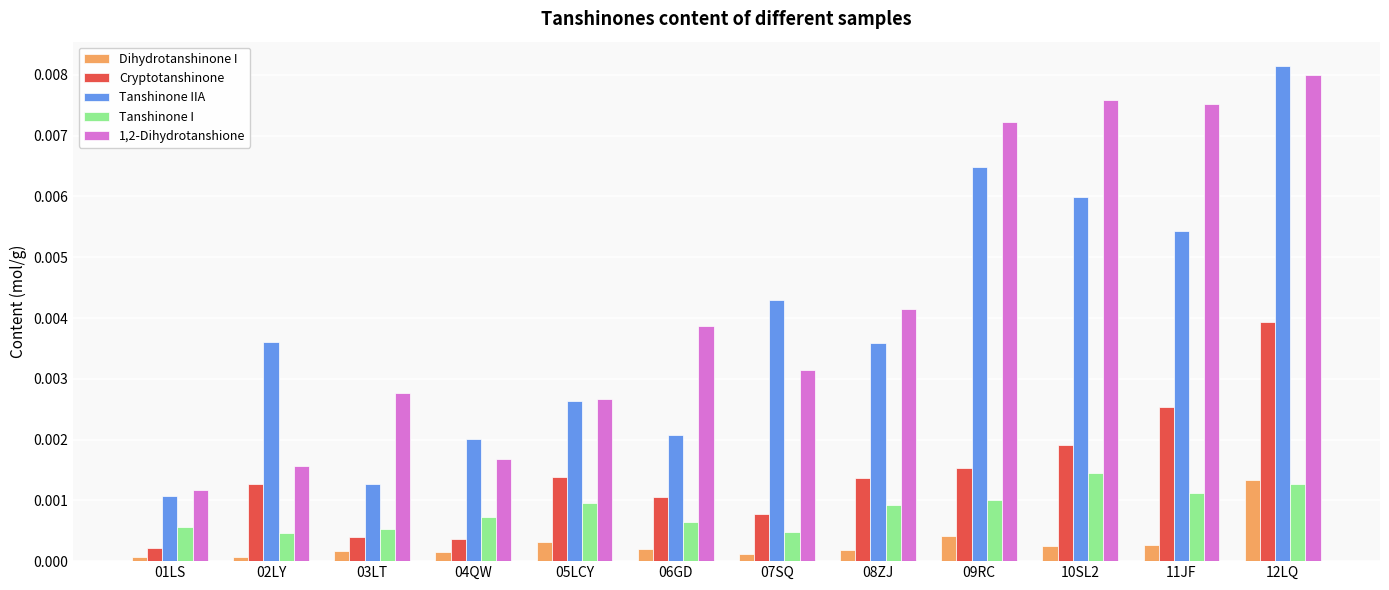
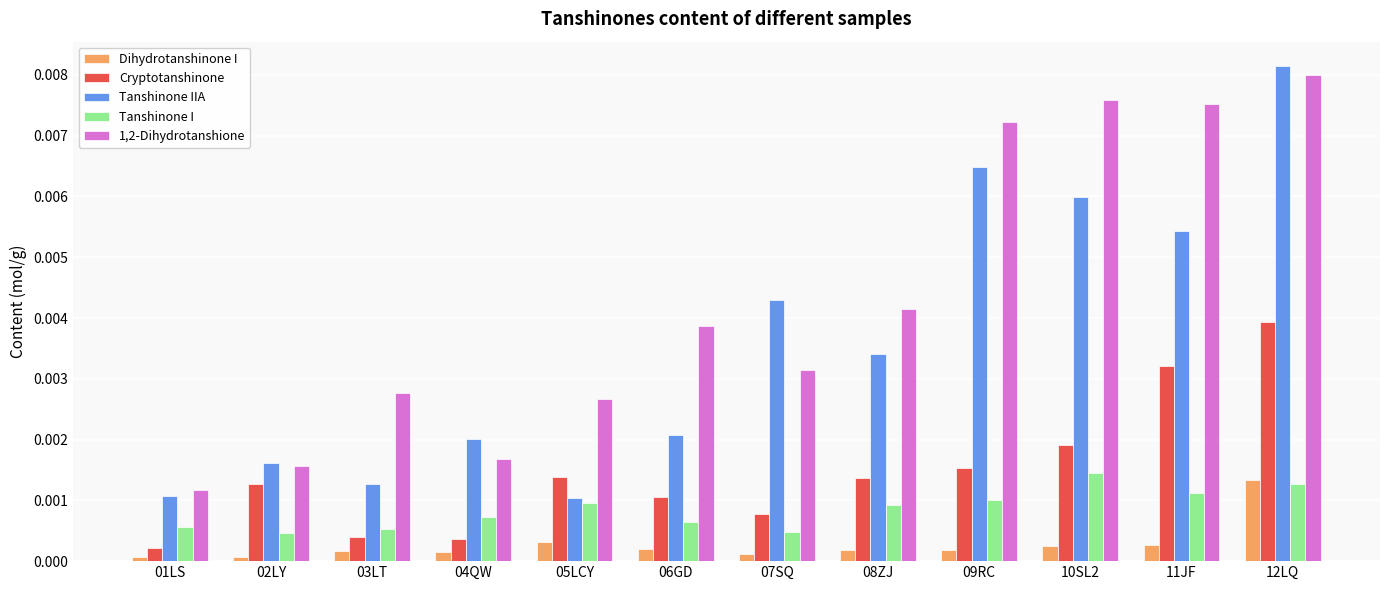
Tanshinone IIA, 02LY: 0.0036 -> 0.0016
Tanshinone IIA, 05LCY: 0.0026 -> 0.0010
Tanshinone IIA, 08ZJ: 0.0036 -> 0.0034
Dihydrotanshinone I, 09RC: 0.0004 -> 0.0002
Cryptotanshinone, 11JF: 0.0025 -> 0.0032
